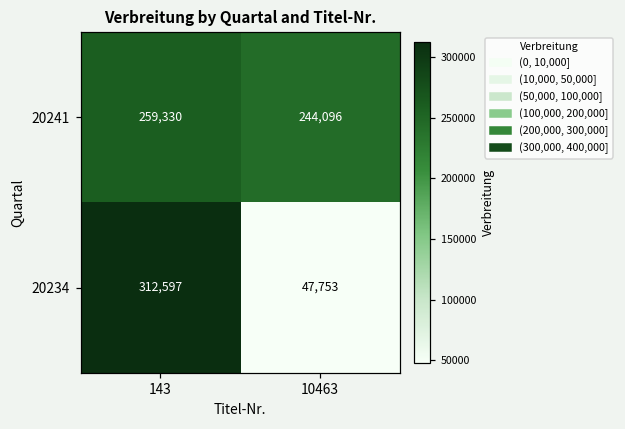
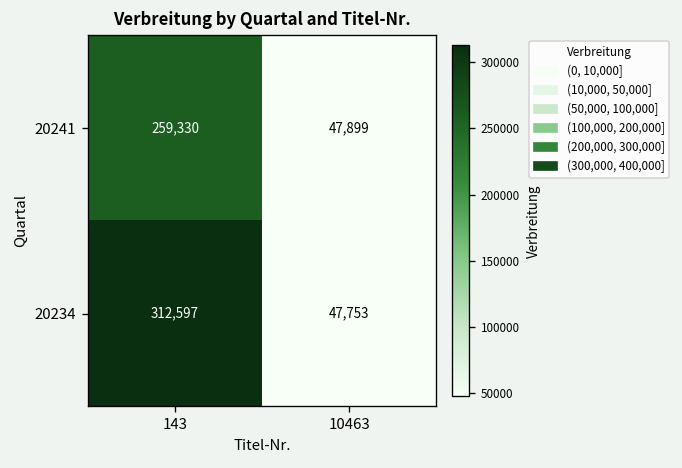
20241, 10463: 244,096 -> 47,899
